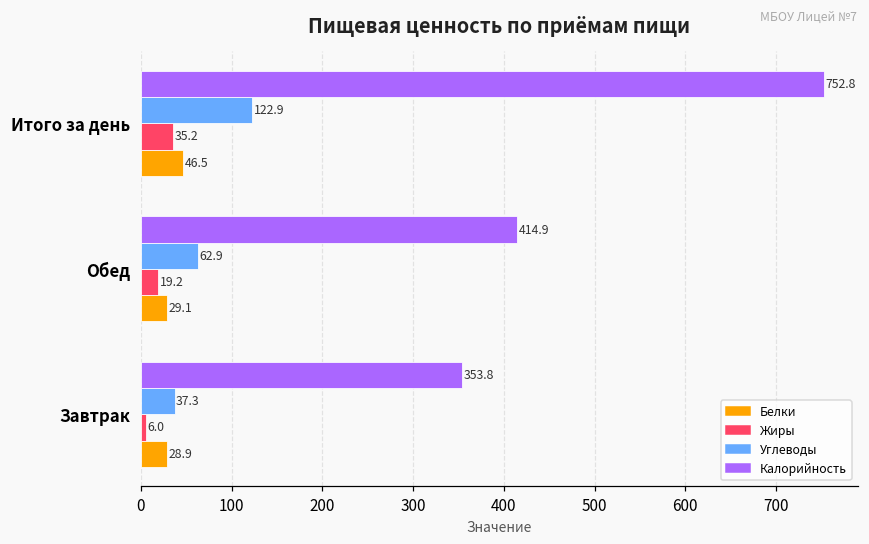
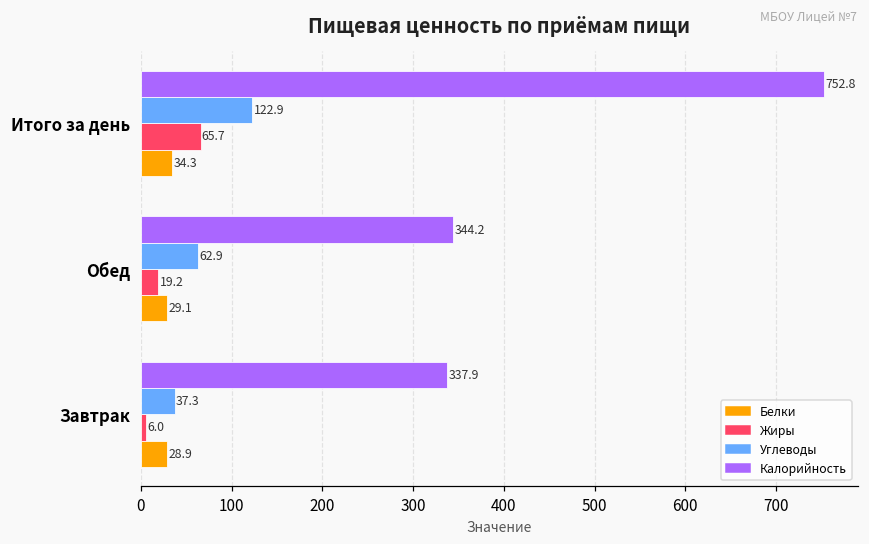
Жиры, Итого за день: 35.2 -> 65.7
Белки, Итого за день: 46.5 -> 34.3
Калорийность, Обед: 414.9 -> 344.2
Калорийность, Завтрак: 353.8 -> 337.9
